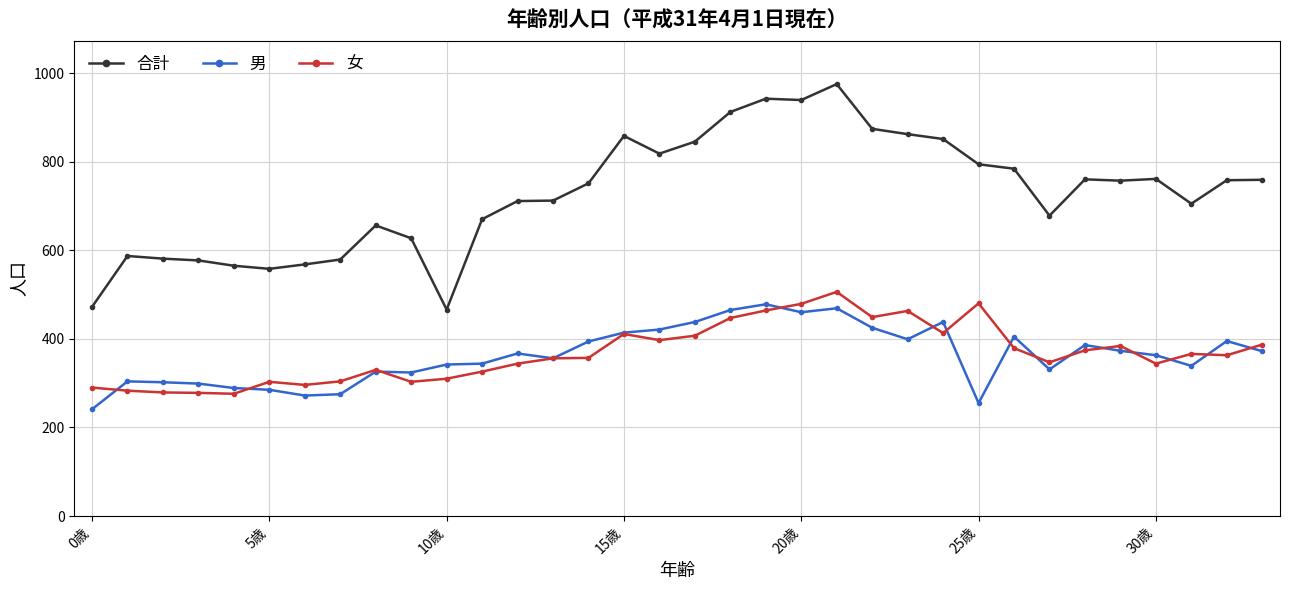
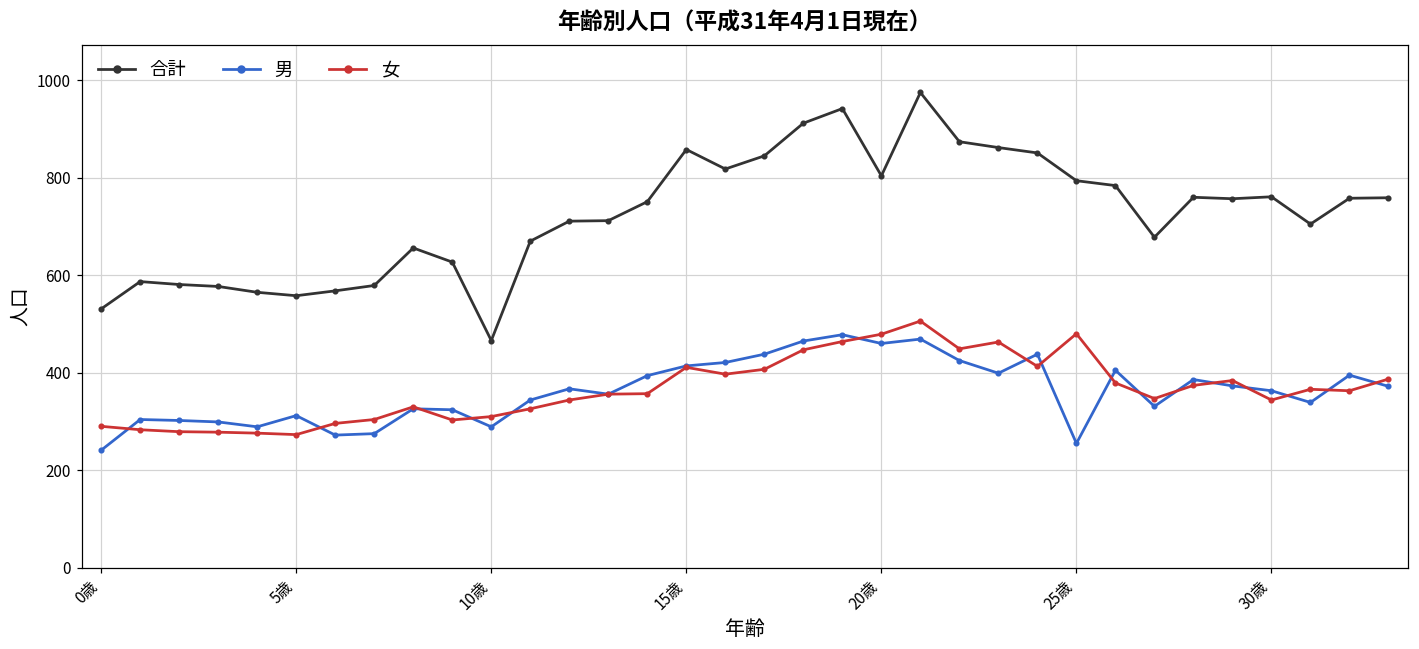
合計, 0歳: 470 -> 530
男, 5歳: 290 -> 310
女, 5歳: 300 -> 270
男, 10歳: 340 -> 290
合計, 20歳: 940 -> 800
